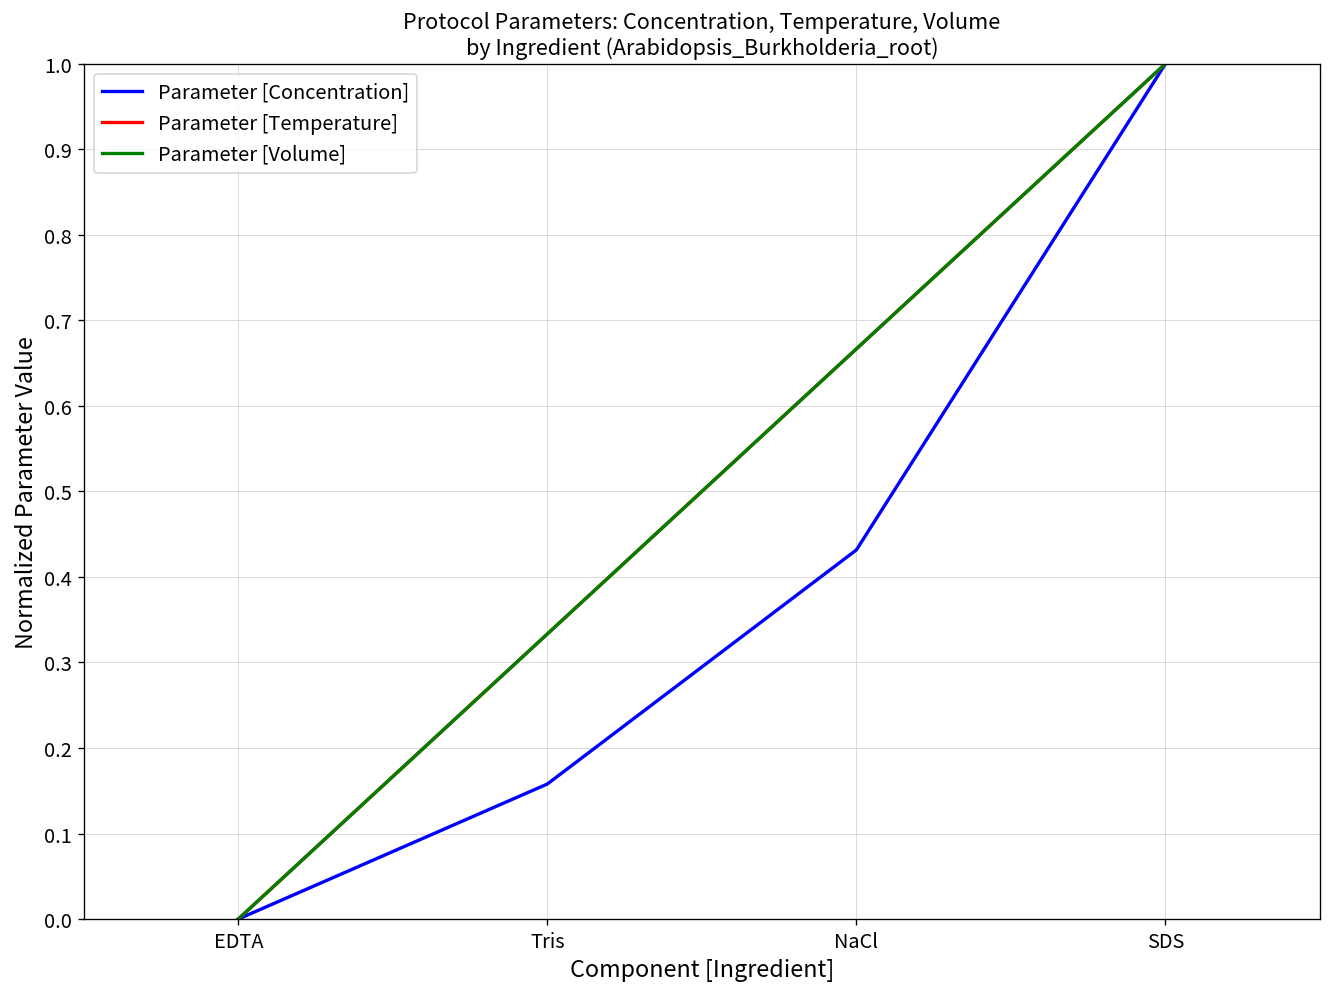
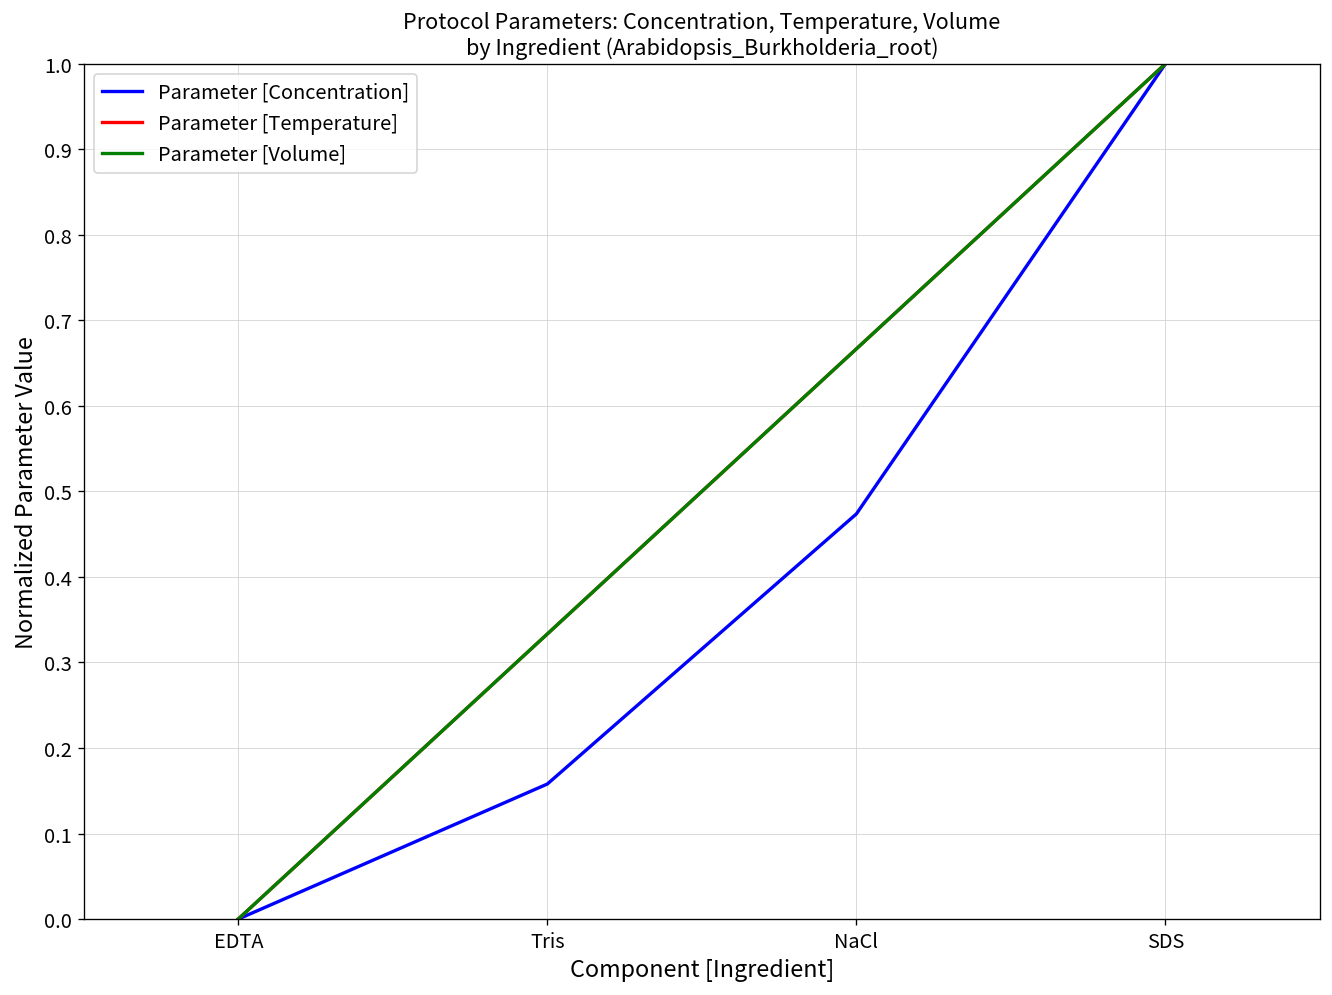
Parameter [Concentration], NaCl: 0.43 -> 0.47
